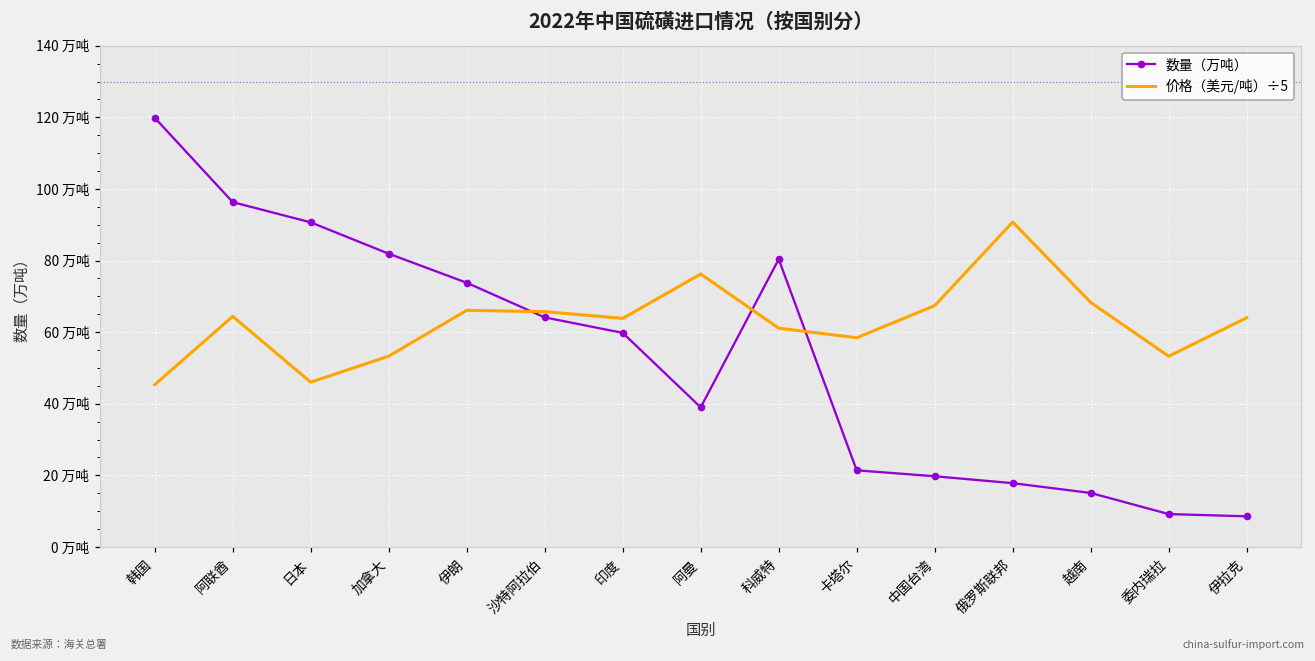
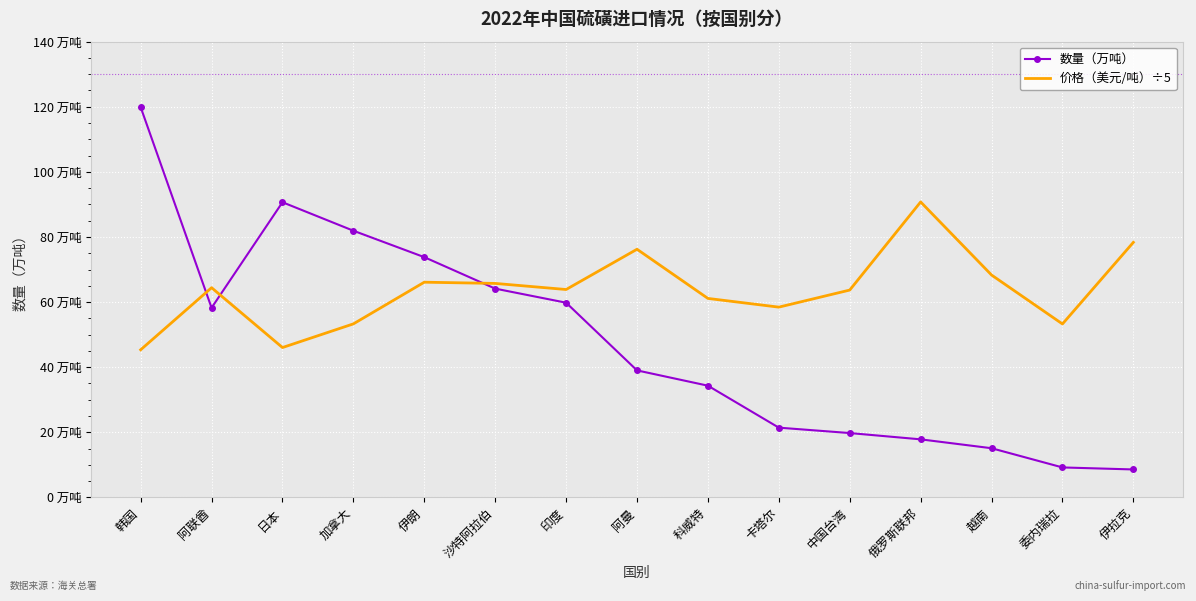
数量（万吨）, 阿联酋: 96 万吨 -> 58 万吨
数量（万吨）, 科威特: 80 万吨 -> 34 万吨
价格（美元/吨）÷5, 中国台湾: 67 万吨 -> 64 万吨
价格（美元/吨）÷5, 伊拉克: 64 万吨 -> 78 万吨
